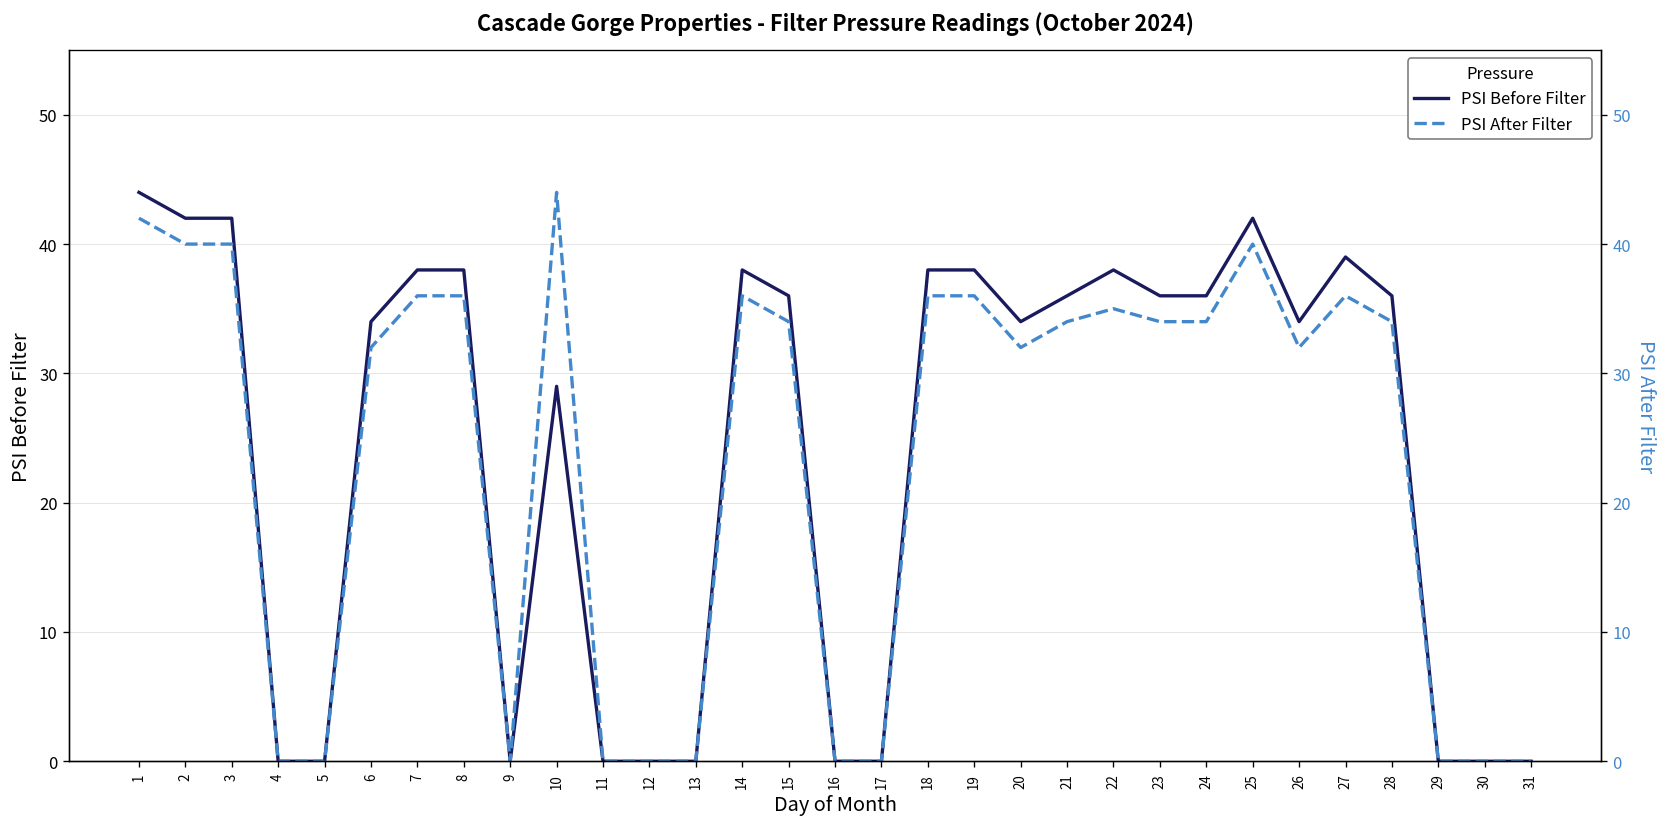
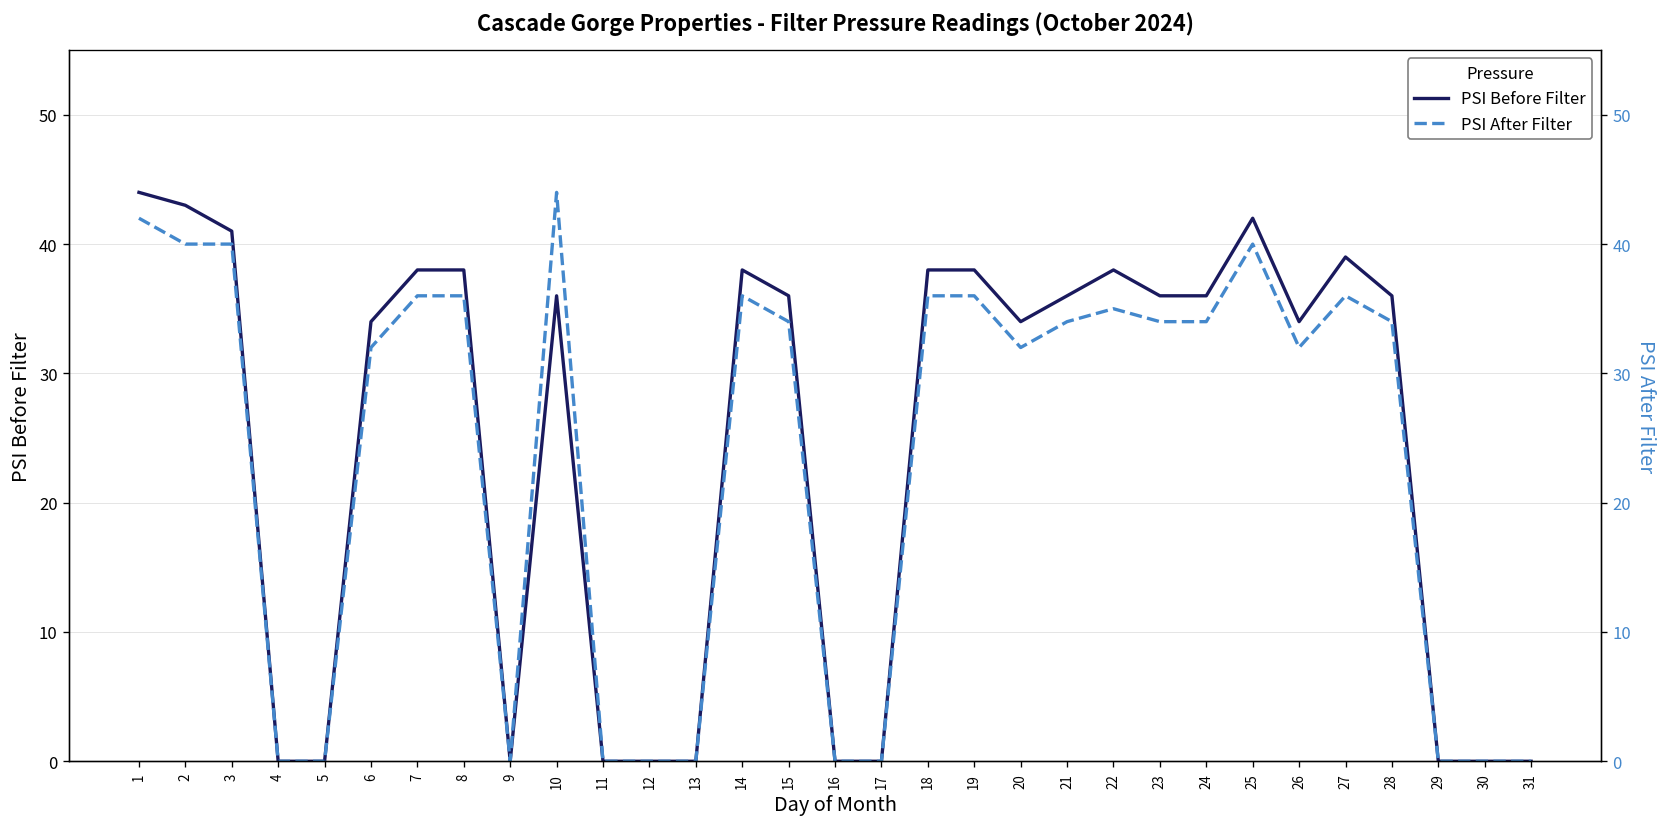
PSI Before Filter, 2: 42 -> 43
PSI Before Filter, 3: 42 -> 41
PSI Before Filter, 10: 29 -> 36
